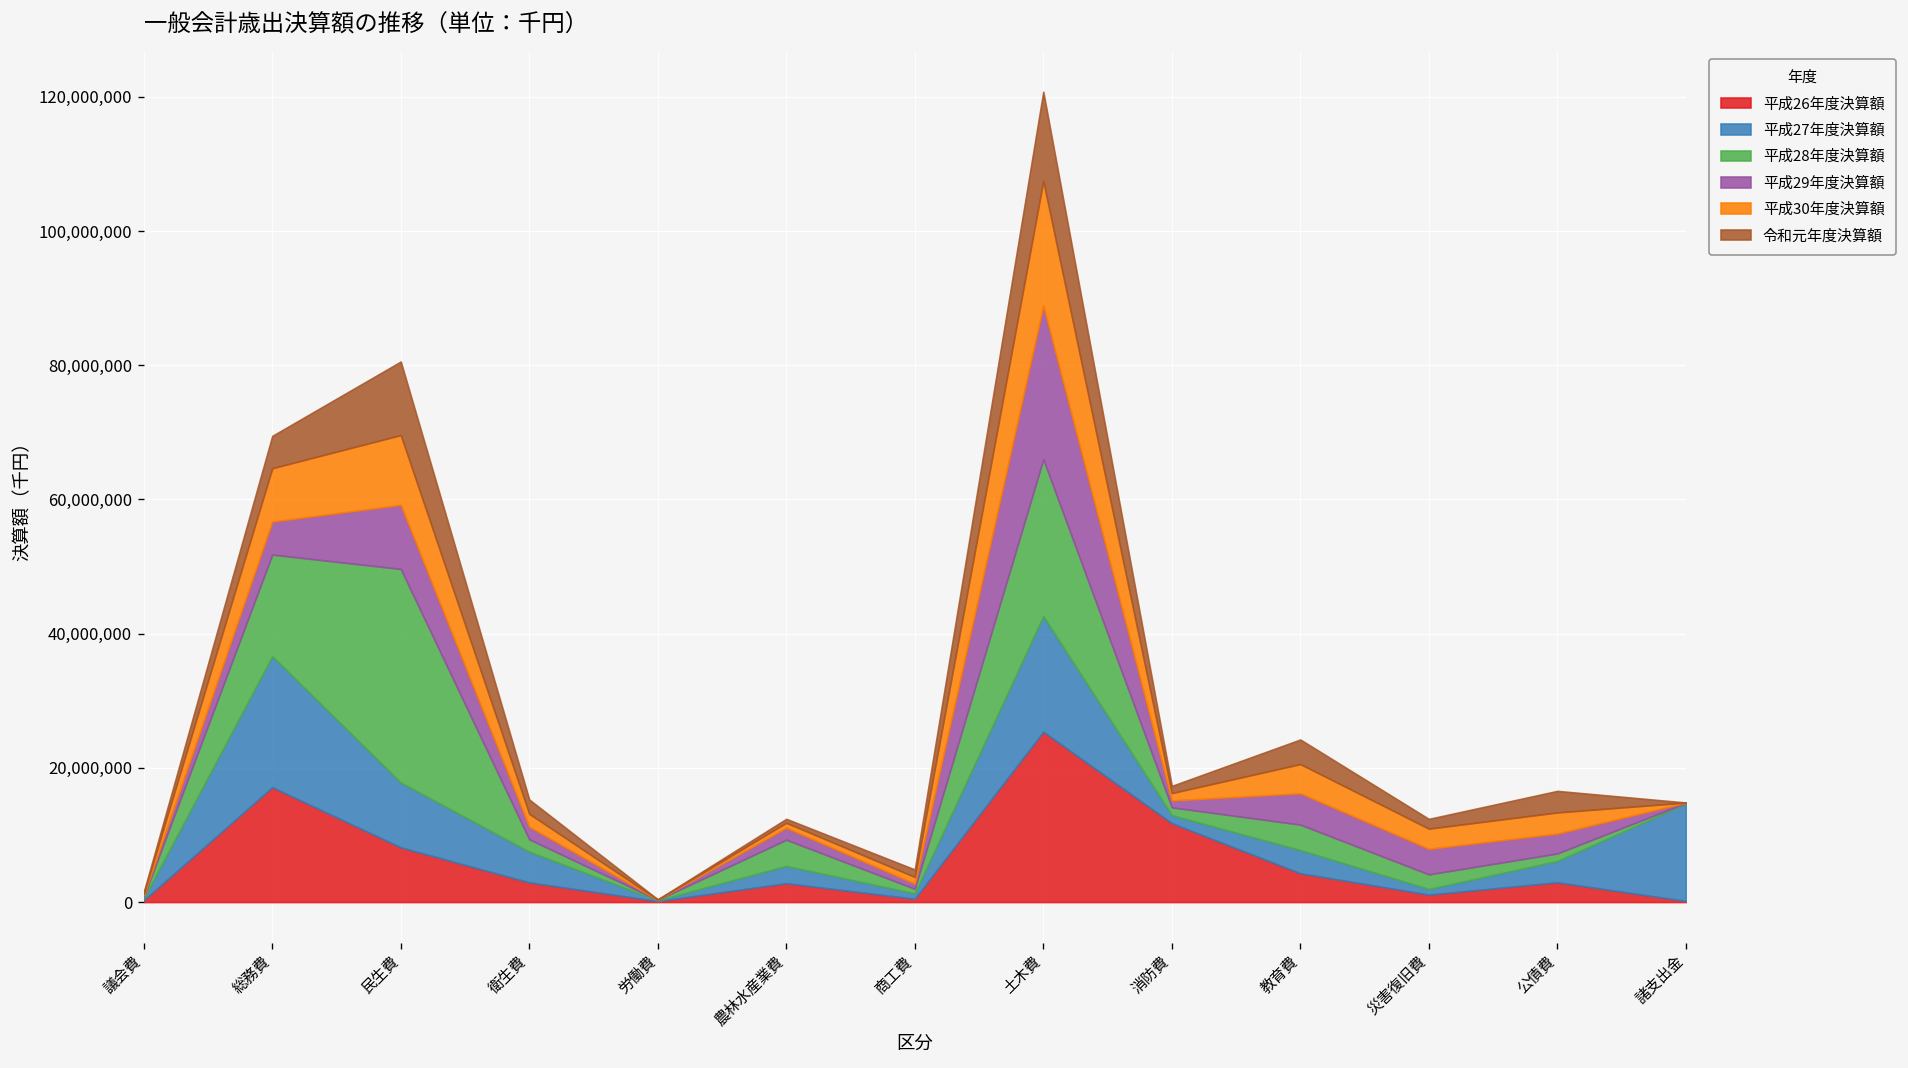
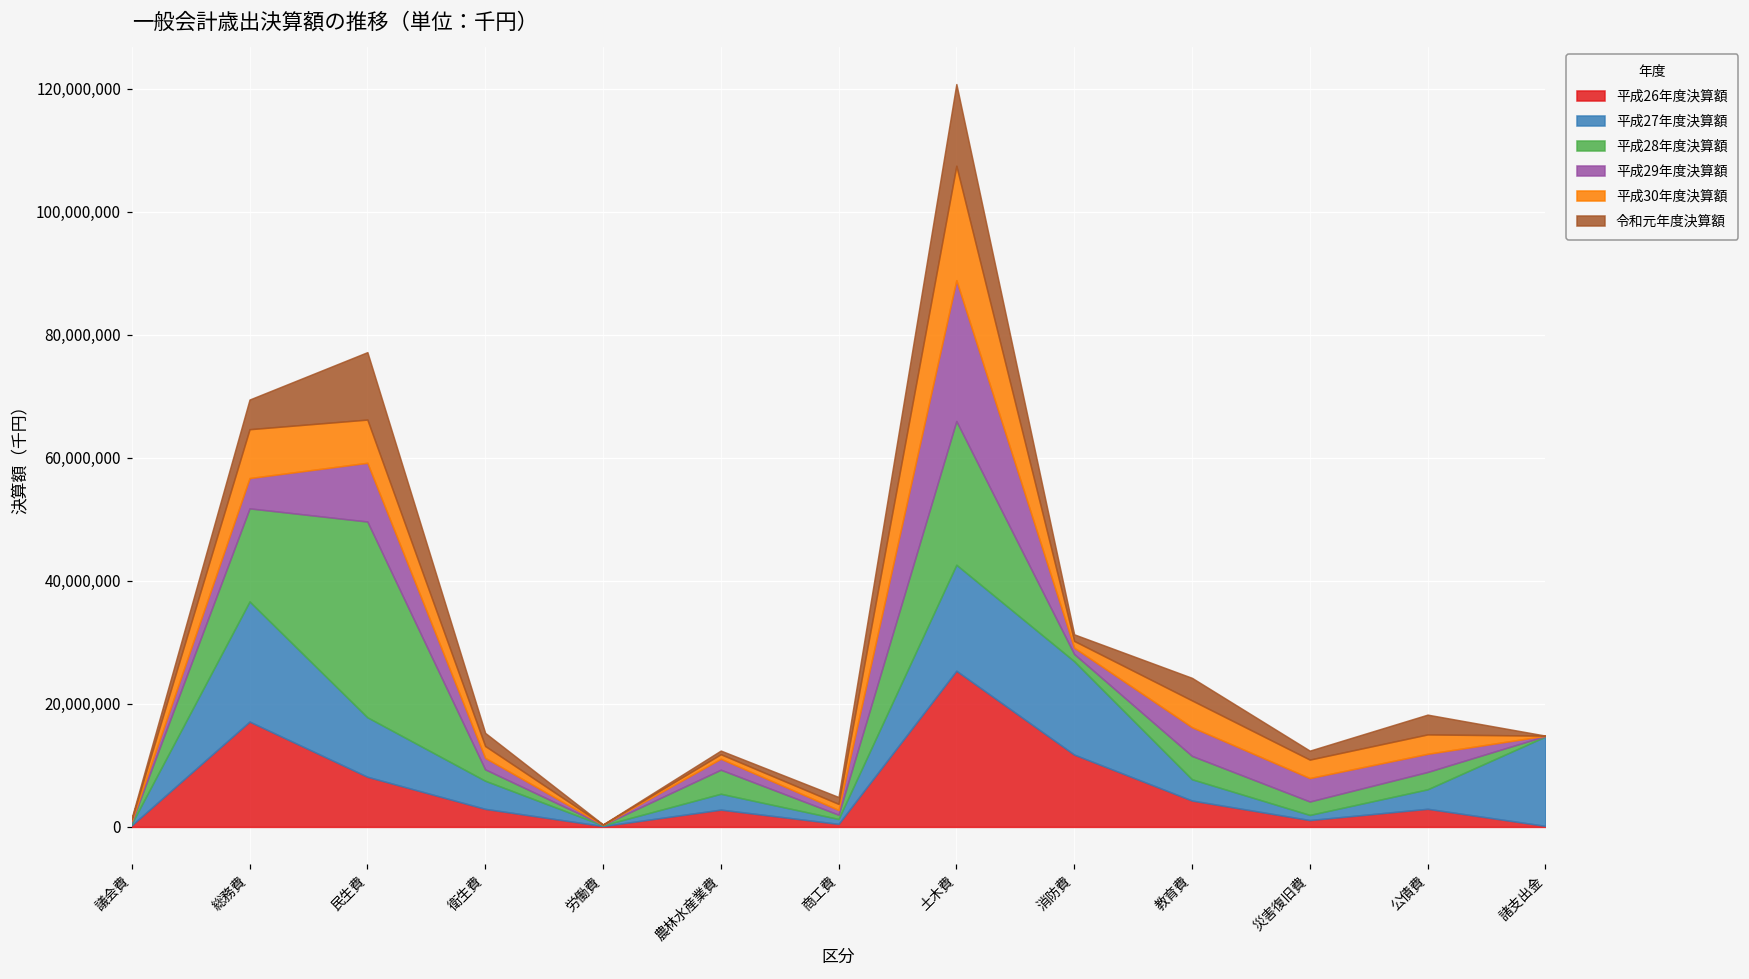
平成30年度決算額, 民生費: 10,000,000 -> 7,000,000
平成27年度決算額, 消防費: 1,000,000 -> 15,000,000
平成28年度決算額, 公債費: 1,000,000 -> 3,000,000
